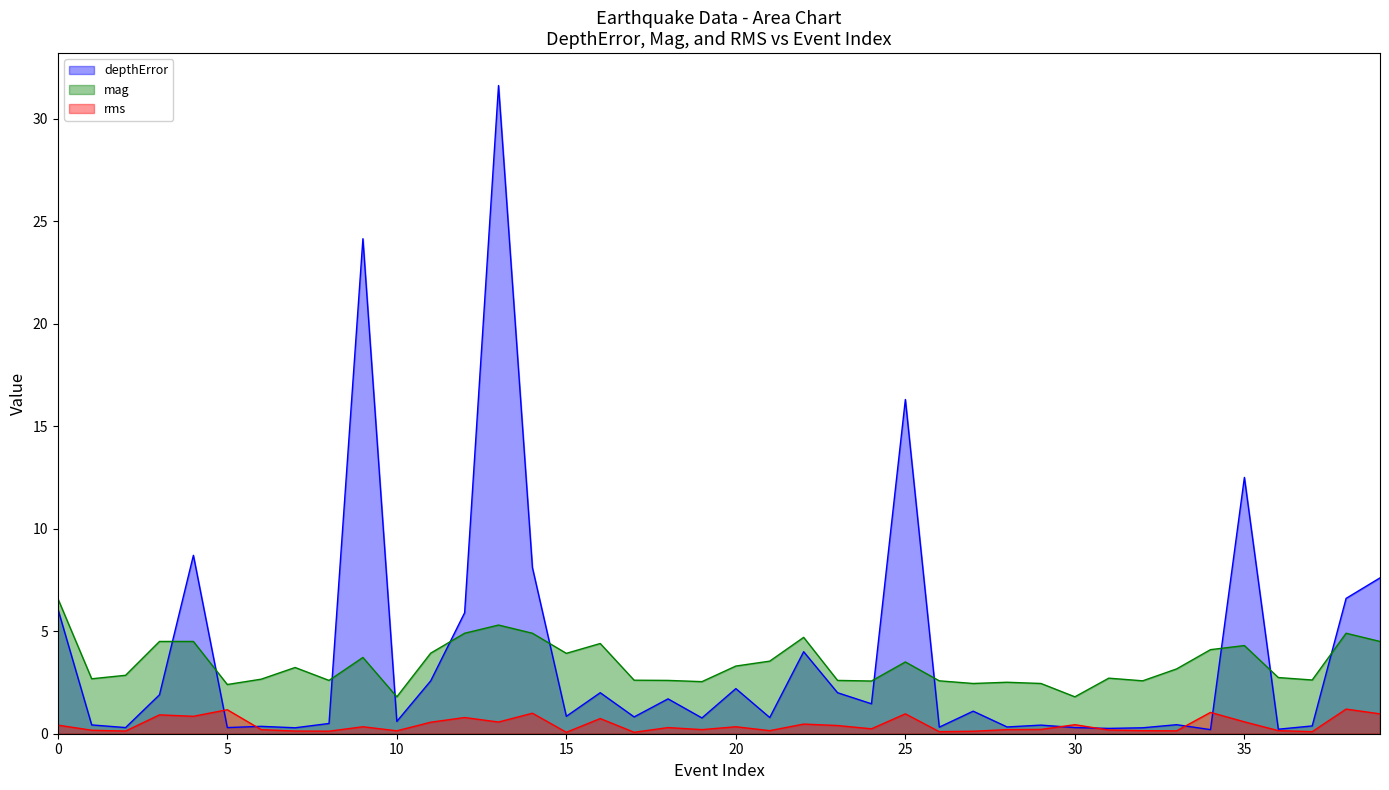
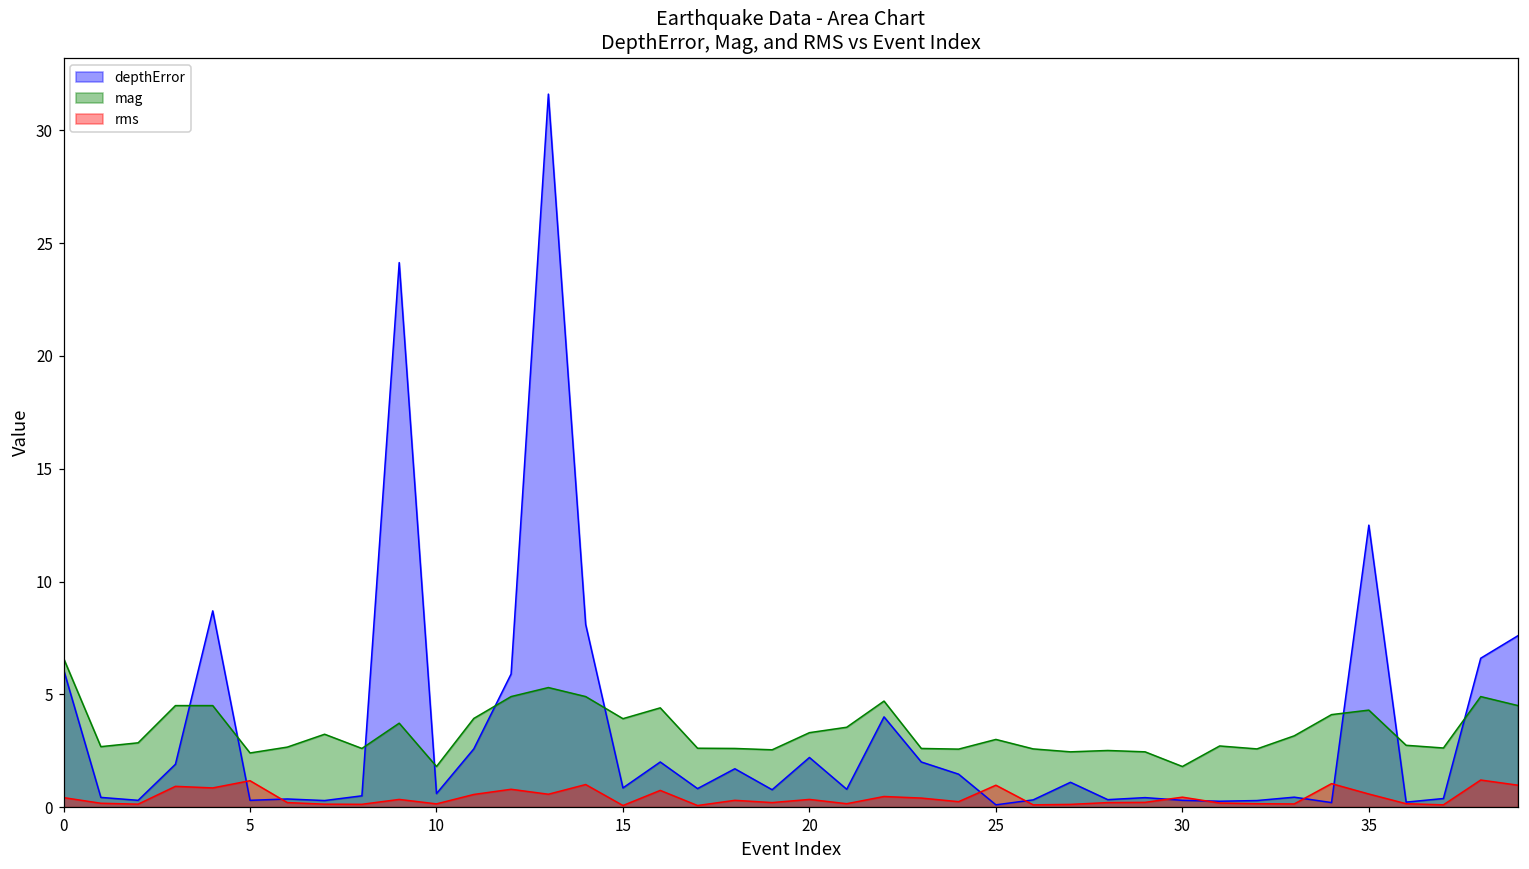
depthError, 25: 16.3 -> 0.1
mag, 25: 3.5 -> 3.0
